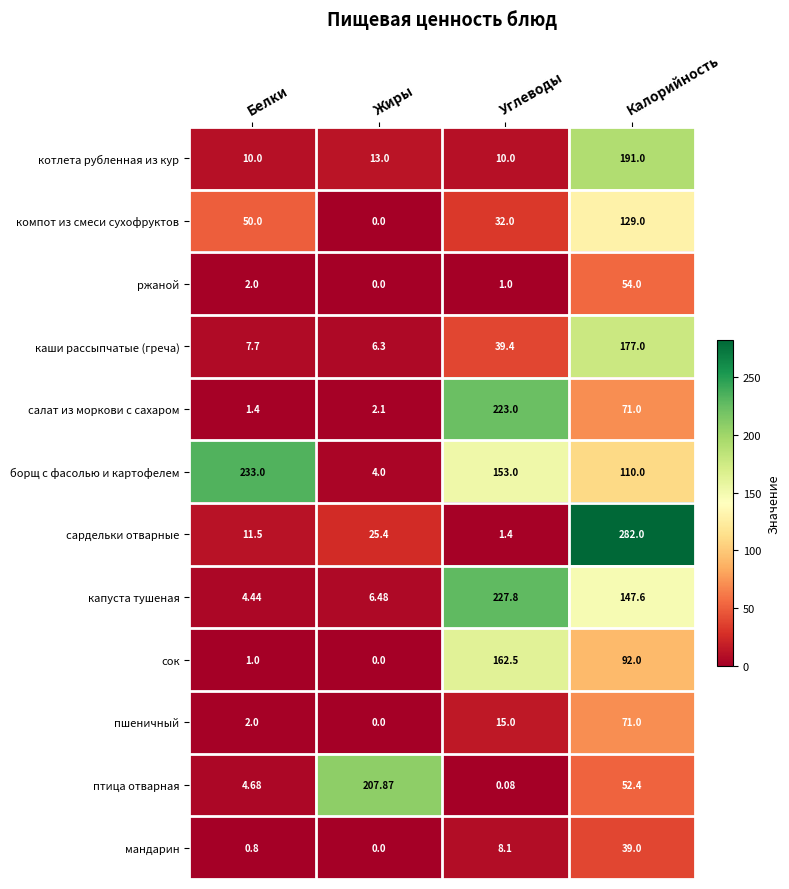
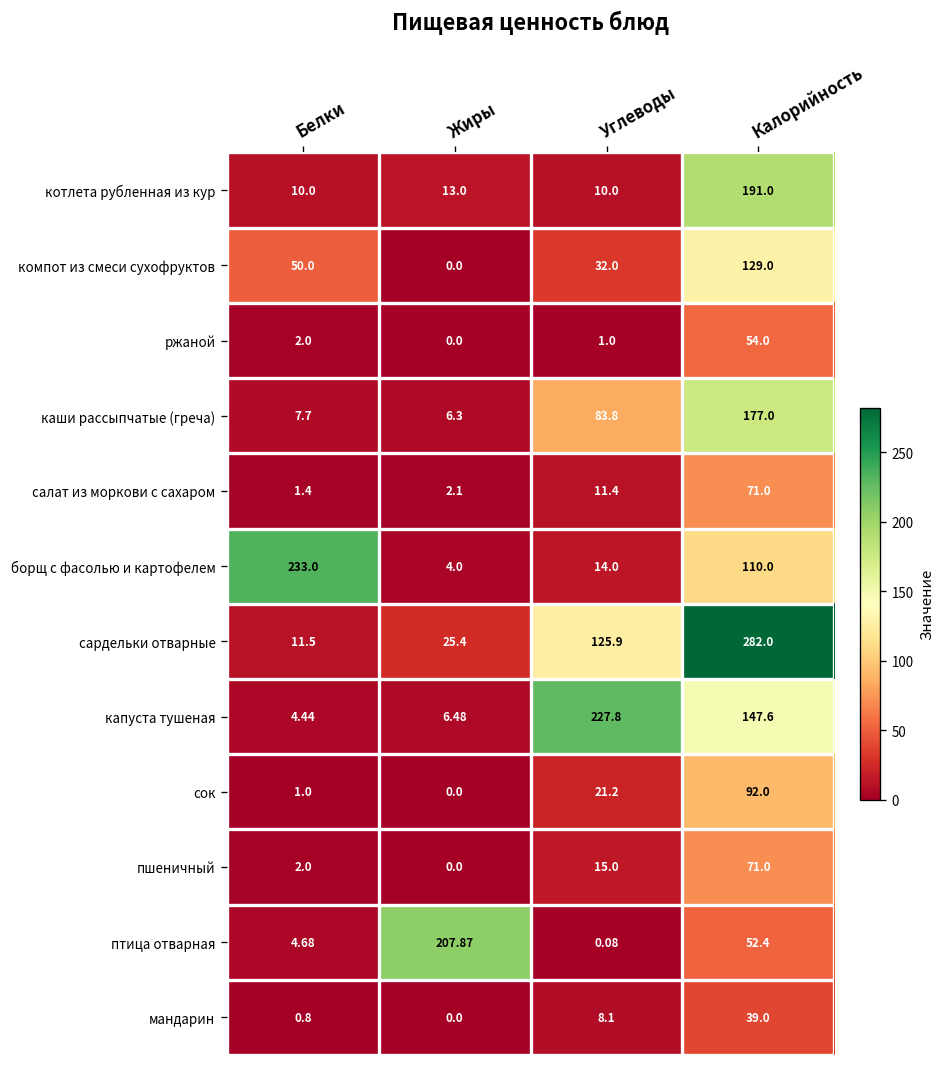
каши рассыпчатые (греча), Углеводы: 39.4 -> 83.8
салат из моркови с сахаром, Углеводы: 223.0 -> 11.4
борщ с фасолью и картофелем, Углеводы: 153.0 -> 14.0
сардельки отварные, Углеводы: 1.4 -> 125.9
сок, Углеводы: 162.5 -> 21.2
